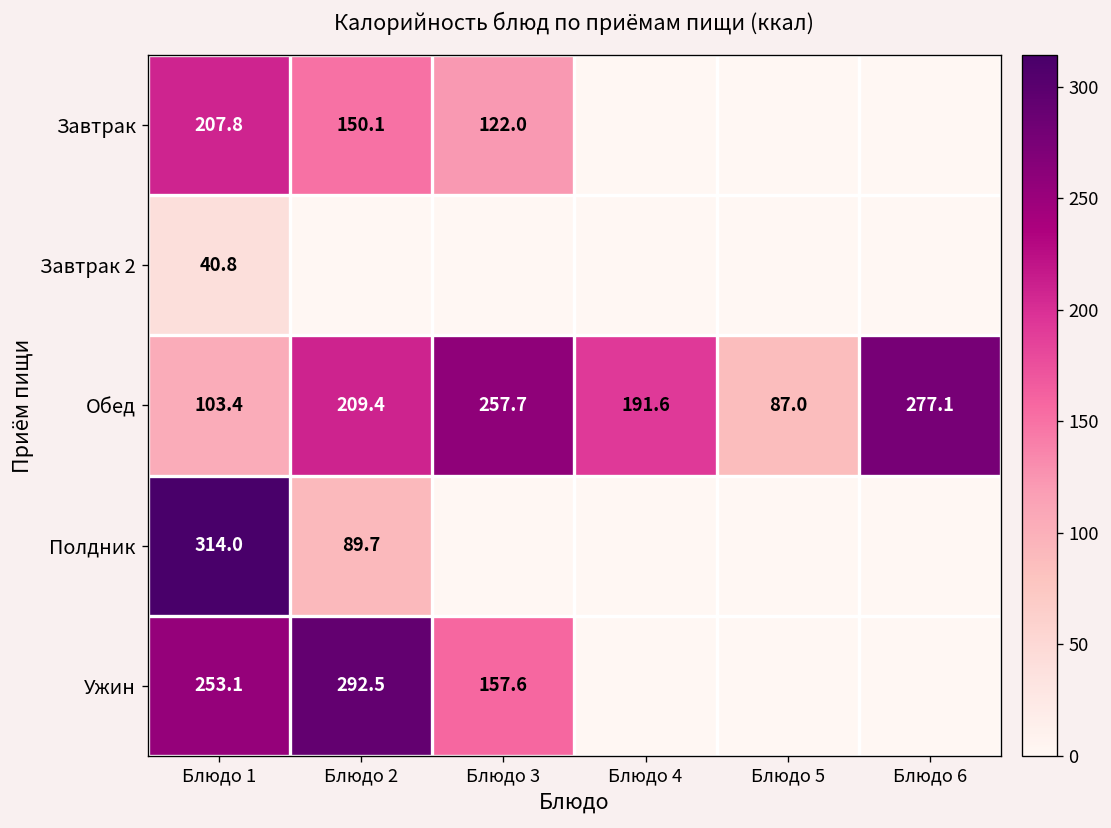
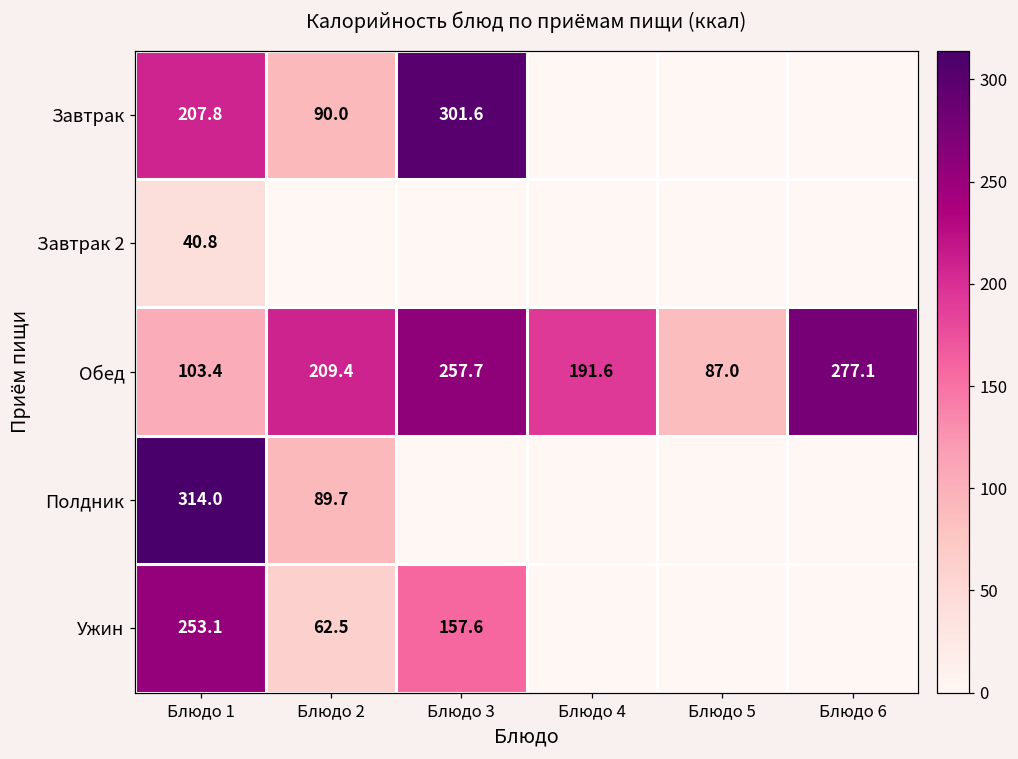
Завтрак, Блюдо 2: 150.1 -> 90.0
Завтрак, Блюдо 3: 122.0 -> 301.6
Ужин, Блюдо 2: 292.5 -> 62.5
